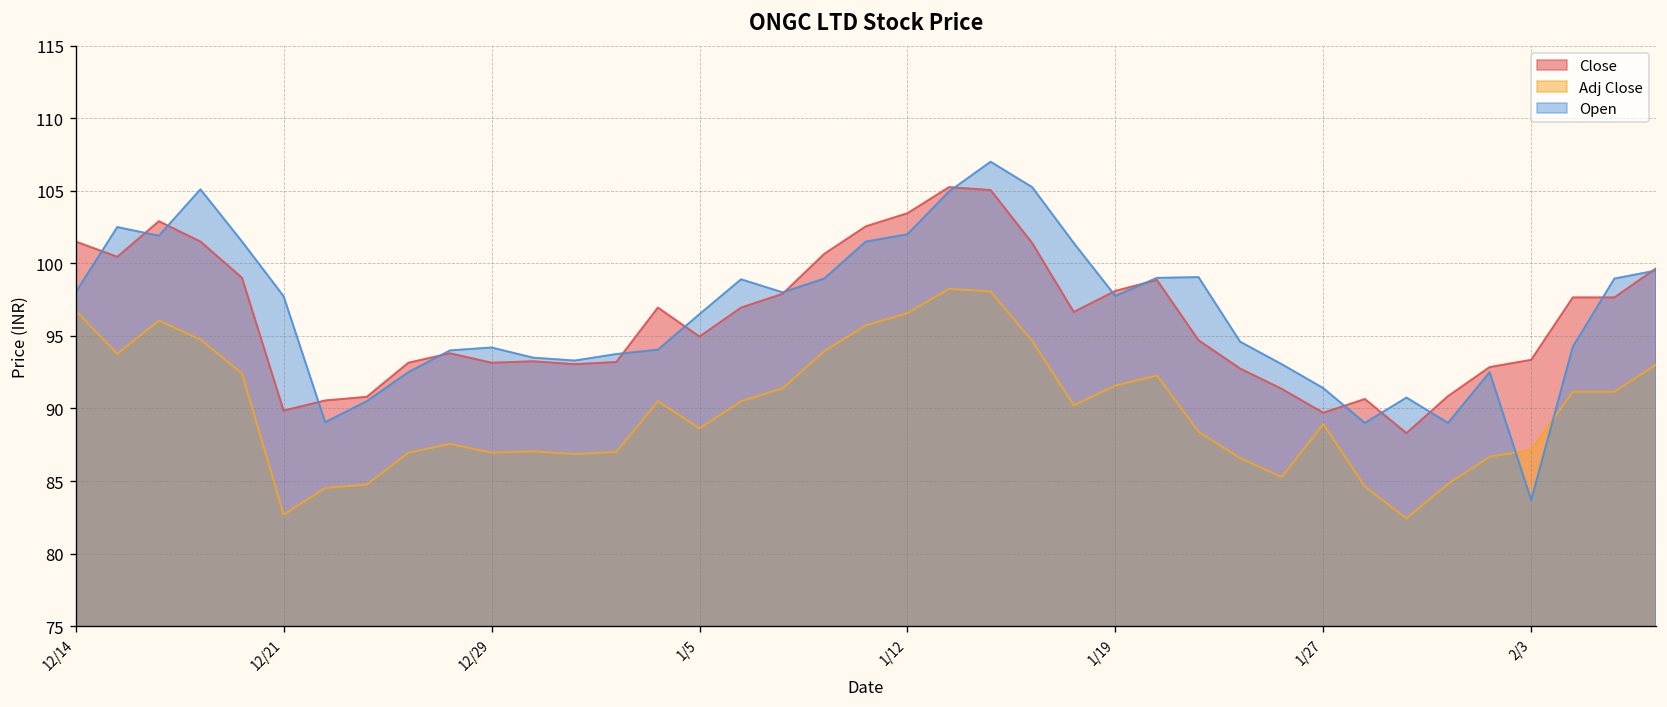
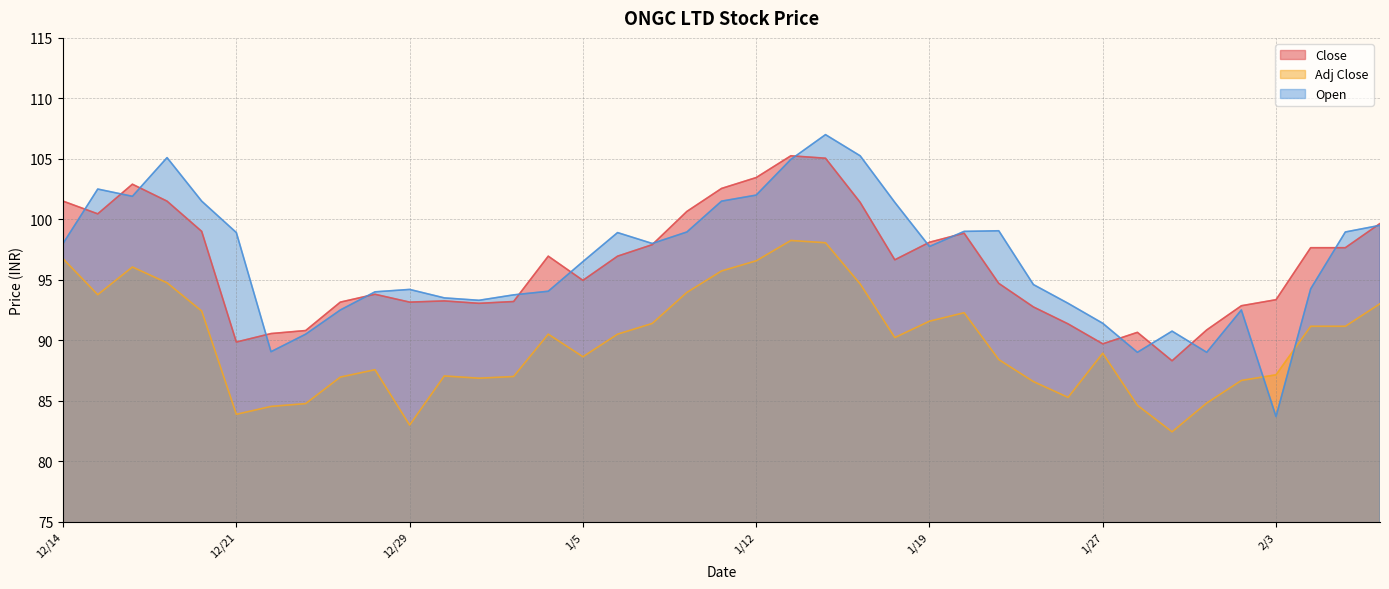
Adj Close, 12/21: 82.7 -> 83.9
Open, 12/21: 97.7 -> 98.9
Adj Close, 12/29: 87.0 -> 83.0
